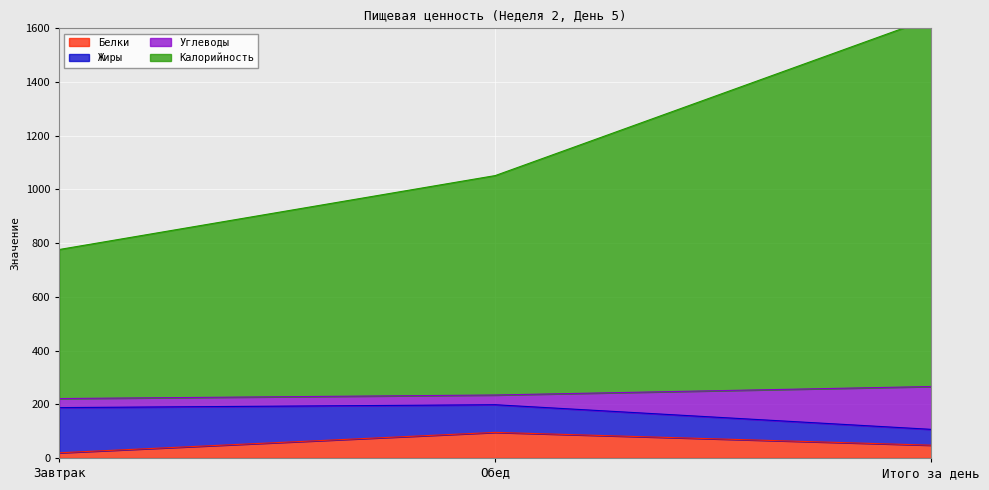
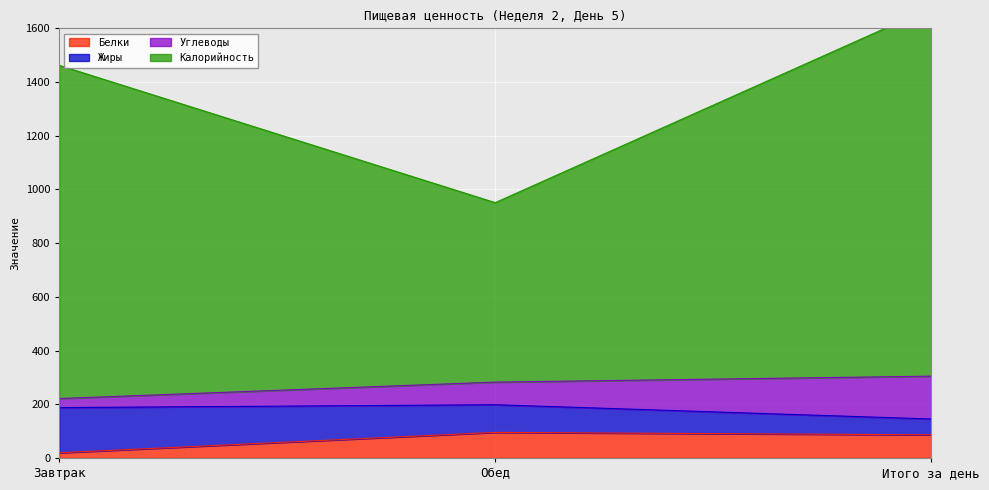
Калорийность, Завтрак: 560 -> 1240
Углеводы, Обед: 40 -> 80
Калорийность, Обед: 820 -> 670
Белки, Итого за день: 50 -> 90
